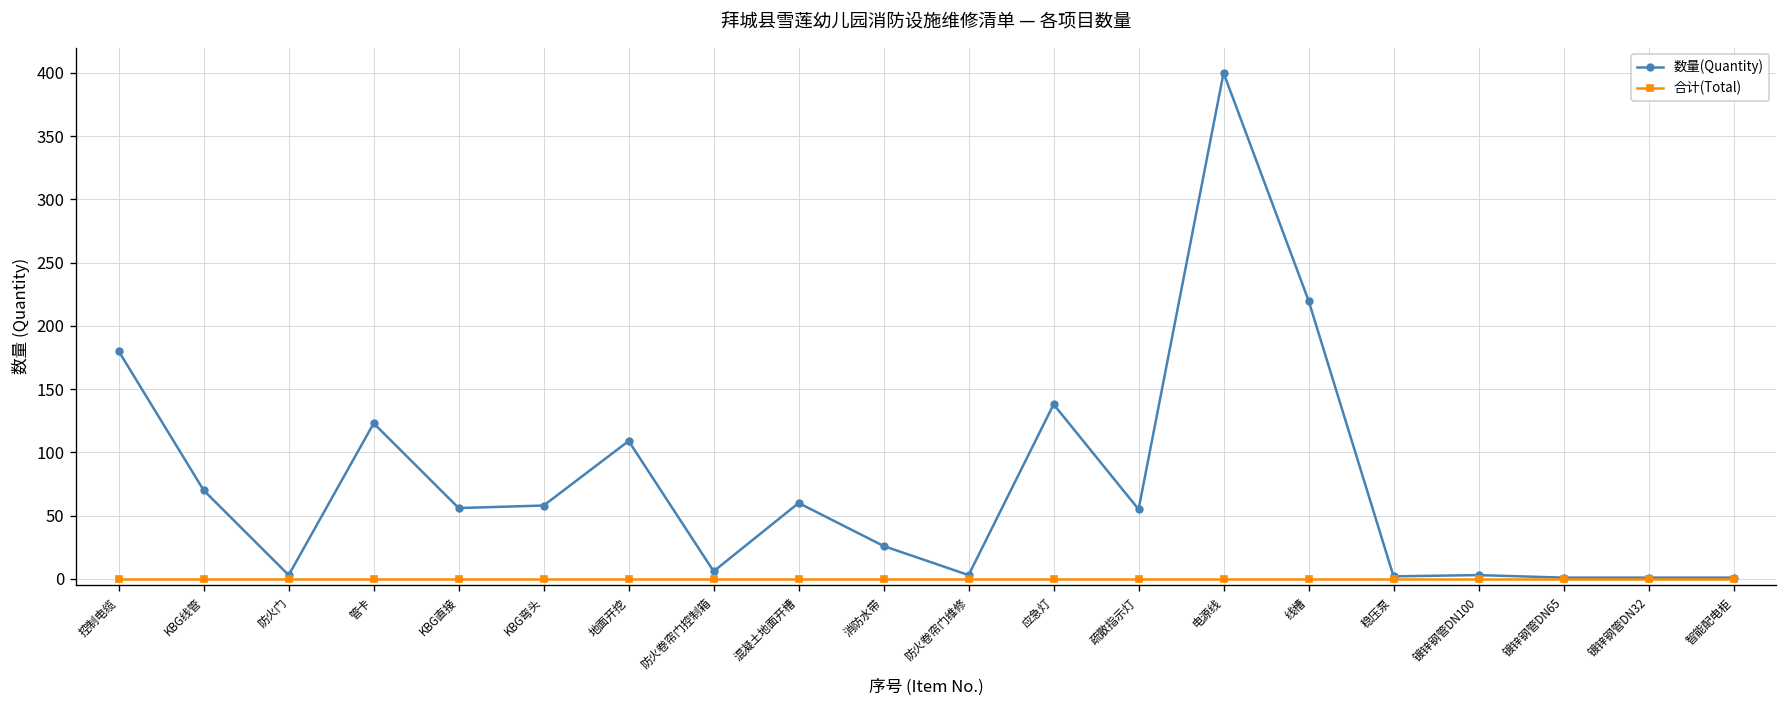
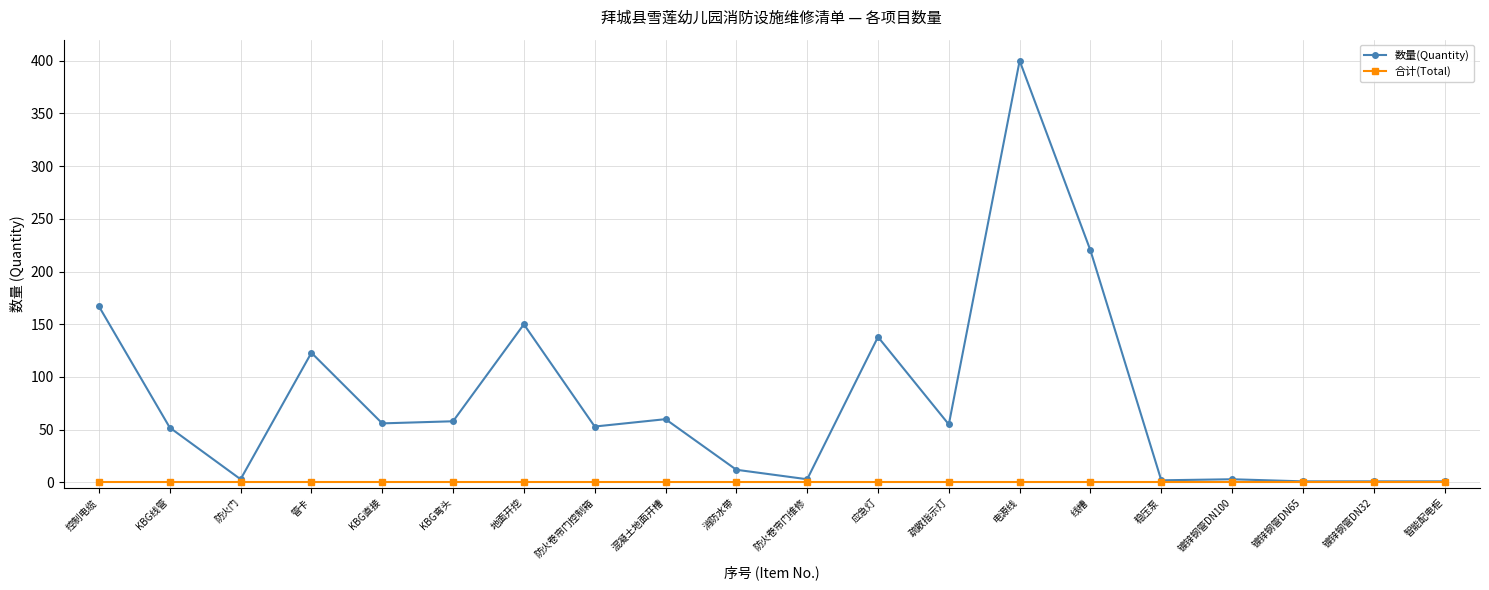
数量(Quantity), 控制电缆: 180 -> 167
数量(Quantity), KBG线管: 70 -> 52
数量(Quantity), 地面开挖: 109 -> 150
数量(Quantity), 防火卷帘门控制箱: 6 -> 53
数量(Quantity), 消防水带: 26 -> 12
